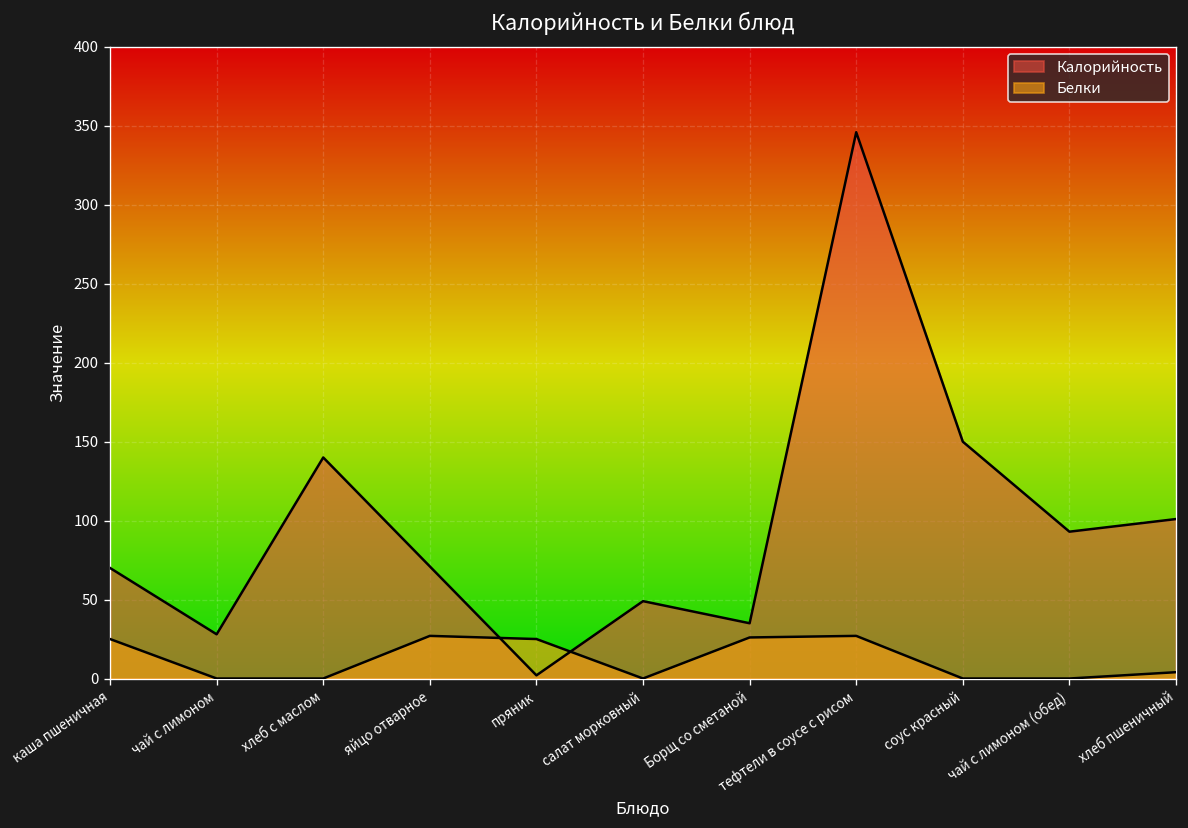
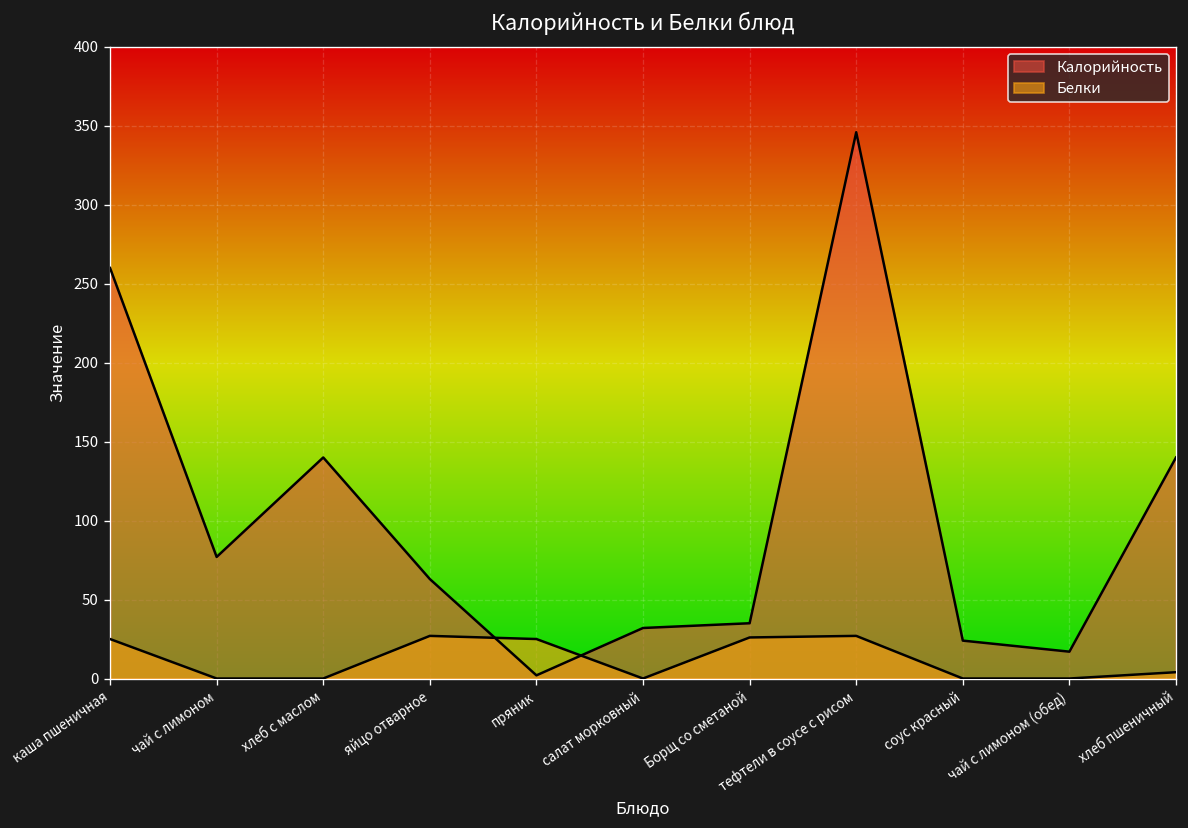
Калорийность, каша пшеничная: 70 -> 260
Калорийность, чай с лимоном: 28 -> 77
Калорийность, яйцо отварное: 71 -> 63
Калорийность, салат морковный: 49 -> 32
Калорийность, соус красный: 150 -> 24
Калорийность, чай с лимоном (обед): 93 -> 17
Калорийность, хлеб пшеничный: 101 -> 140
